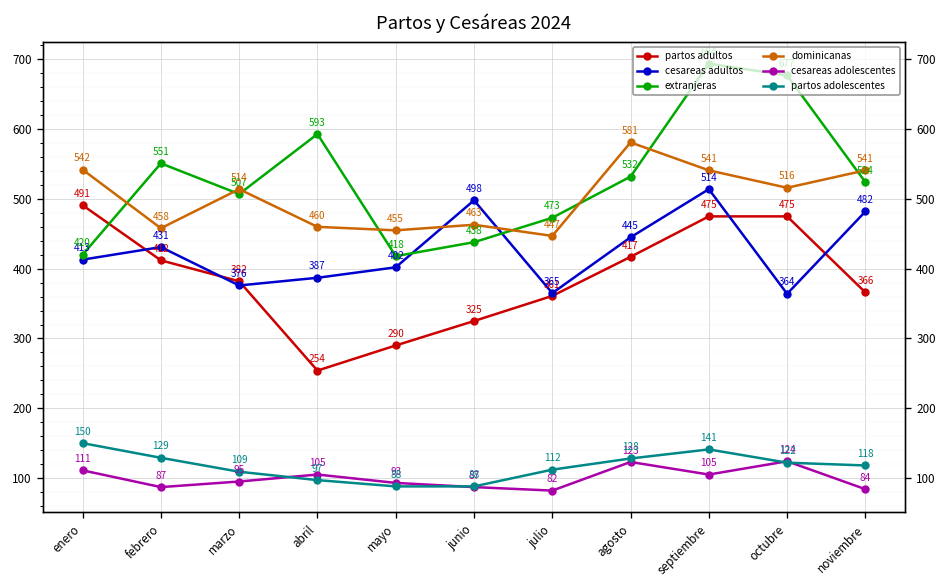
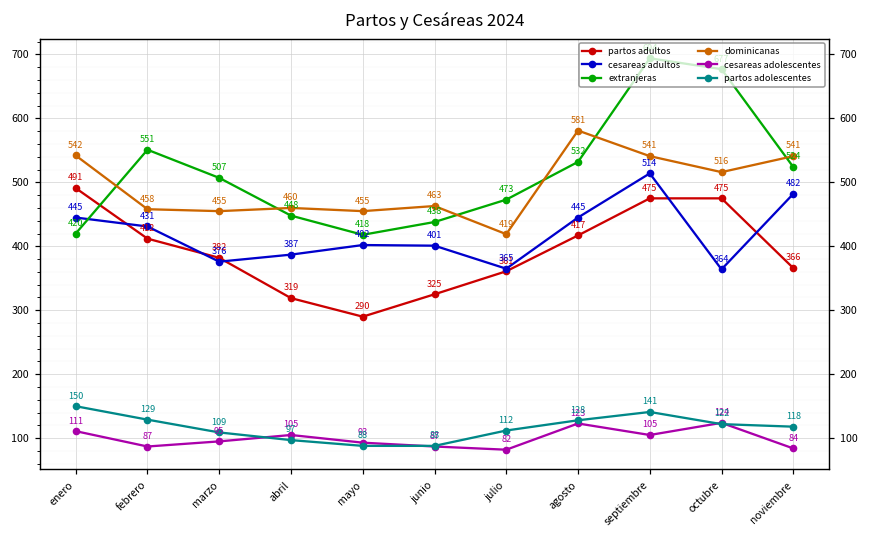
cesareas adultos, enero: 413 -> 445
dominicanas, marzo: 514 -> 455
partos adultos, abril: 254 -> 319
extranjeras, abril: 593 -> 448
cesareas adultos, junio: 498 -> 401
dominicanas, julio: 447 -> 419
